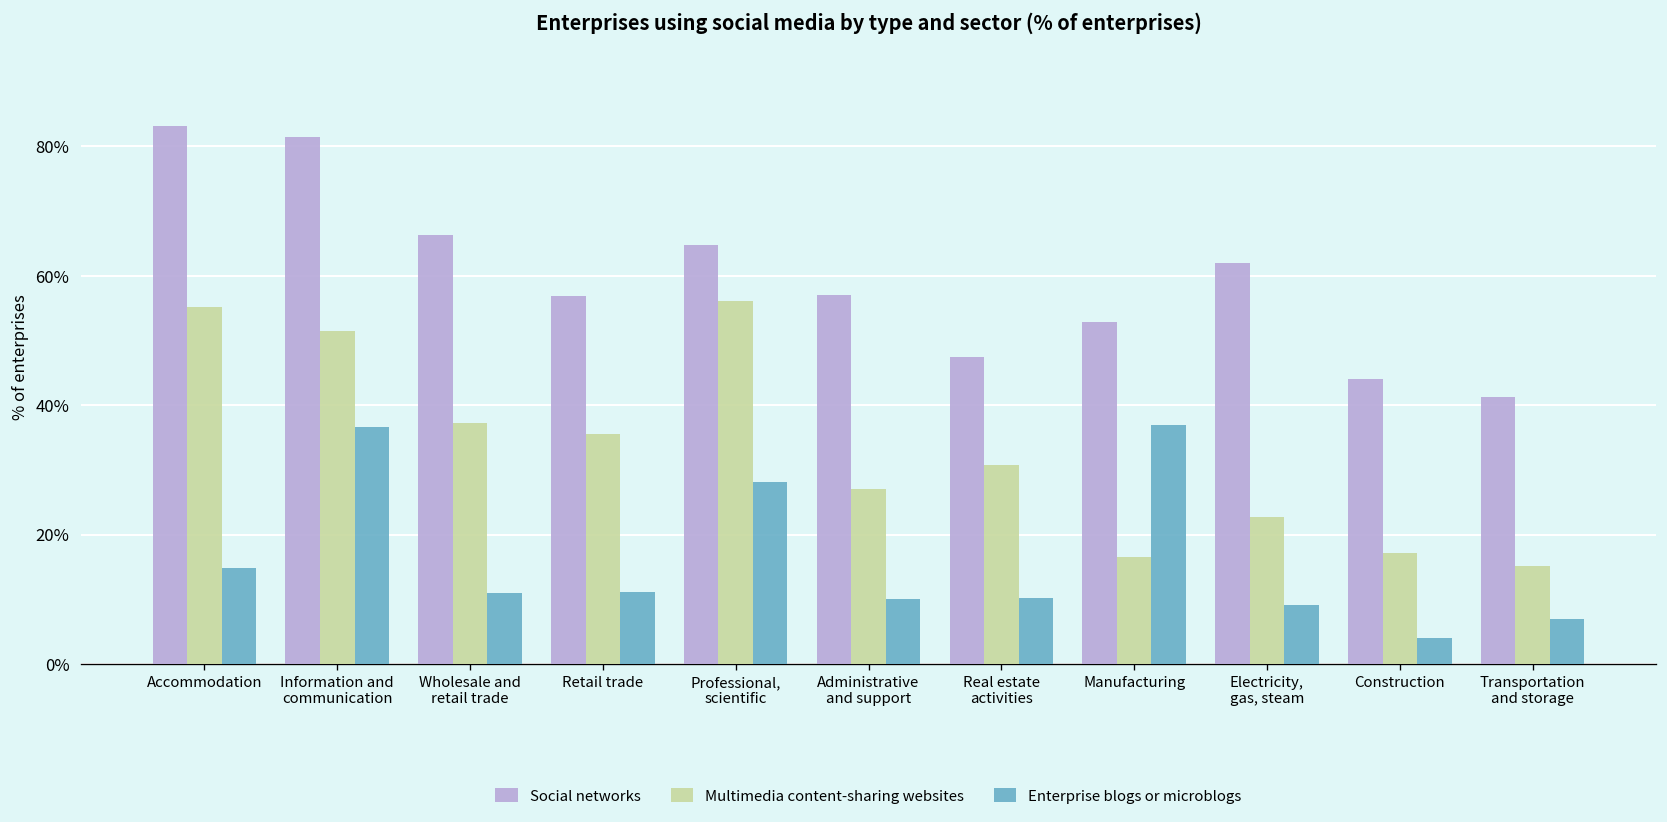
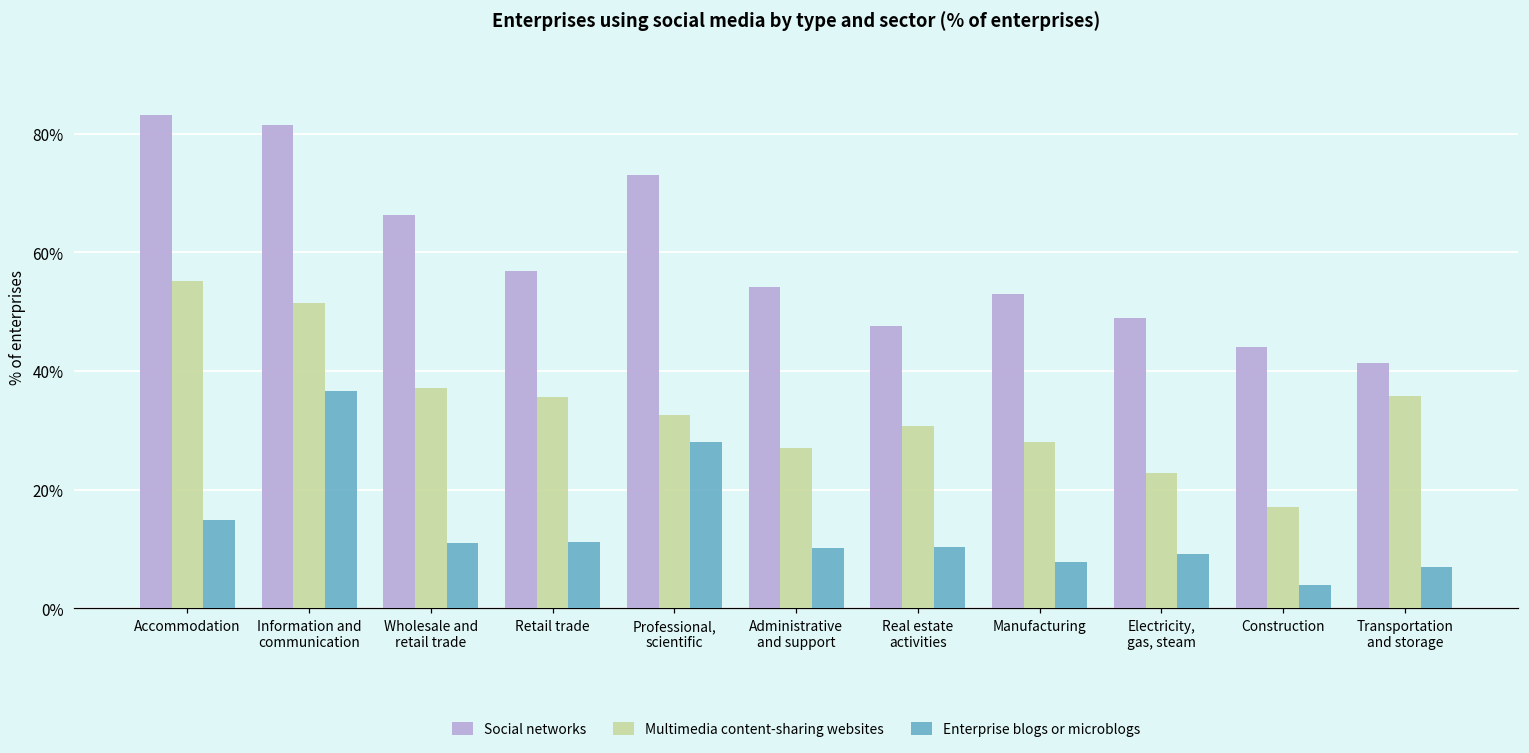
Social networks, Professional, scientific: 65% -> 73%
Multimedia content-sharing websites, Professional, scientific: 56% -> 33%
Social networks, Administrative and support: 57% -> 54%
Multimedia content-sharing websites, Manufacturing: 17% -> 28%
Enterprise blogs or microblogs, Manufacturing: 37% -> 8%
Social networks, Electricity, gas, steam: 62% -> 49%
Multimedia content-sharing websites, Transportation and storage: 15% -> 36%
